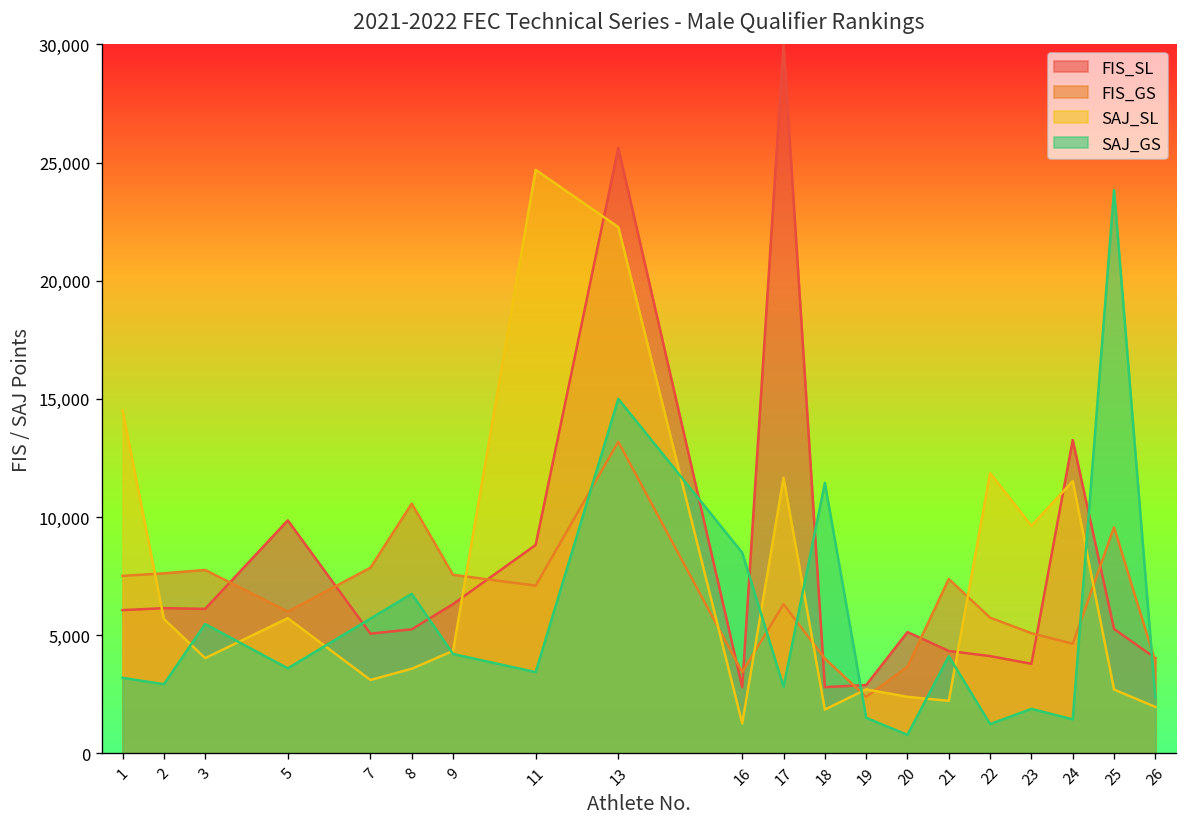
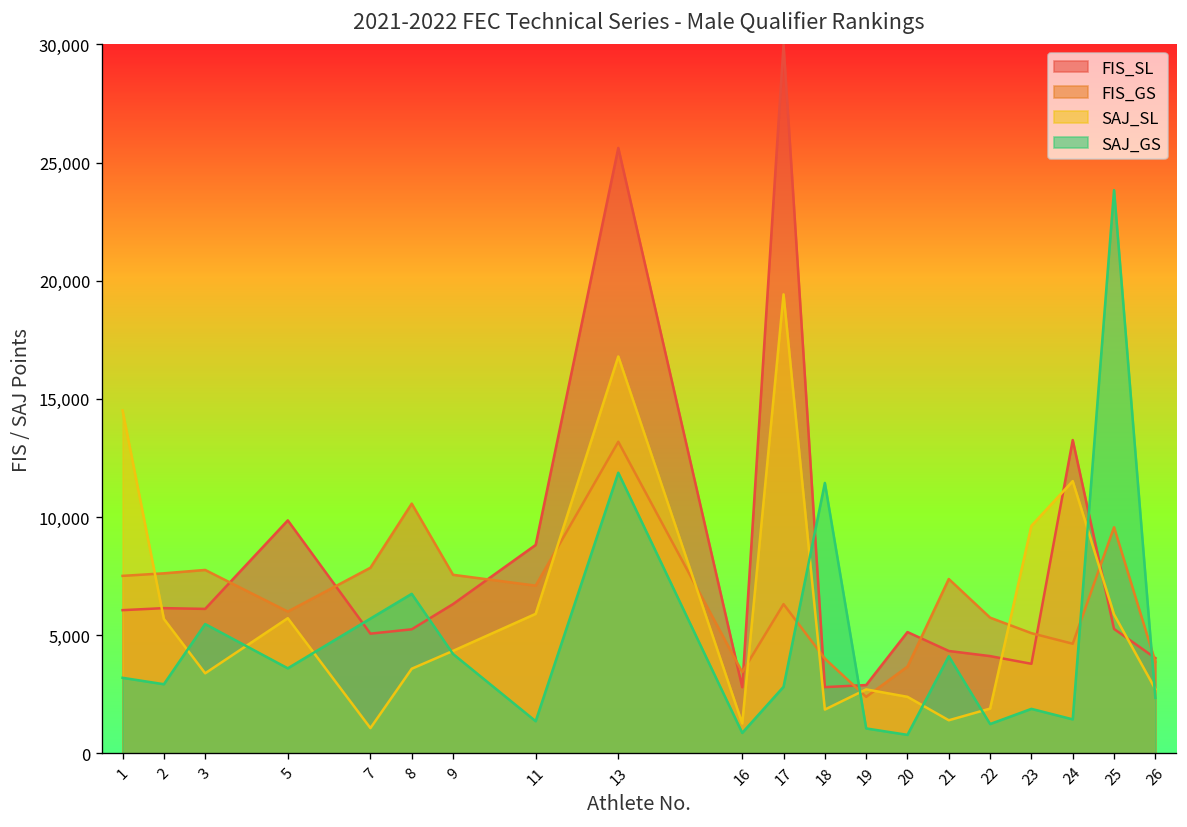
SAJ_SL, 3: 4,000 -> 3,400
SAJ_SL, 7: 3,100 -> 1,100
SAJ_SL, 11: 24,700 -> 5,900
SAJ_GS, 11: 3,400 -> 1,400
SAJ_SL, 13: 22,300 -> 16,800
SAJ_GS, 13: 15,000 -> 11,900
SAJ_GS, 16: 8,500 -> 900
SAJ_SL, 17: 11,700 -> 19,400
SAJ_GS, 19: 1,500 -> 1,100
SAJ_SL, 21: 2,200 -> 1,400
SAJ_SL, 22: 11,900 -> 1,900
SAJ_SL, 25: 2,700 -> 5,900
SAJ_SL, 26: 2,000 -> 2,700
